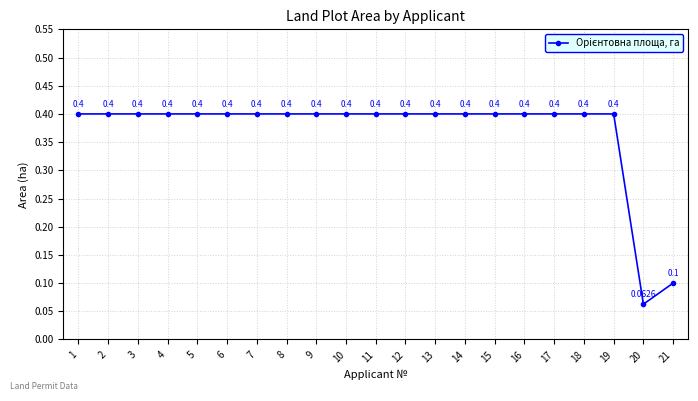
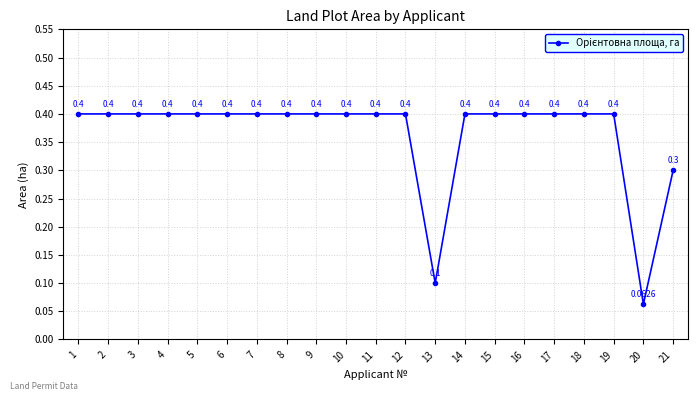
13: 0.4 -> 0.1
21: 0.1 -> 0.3
